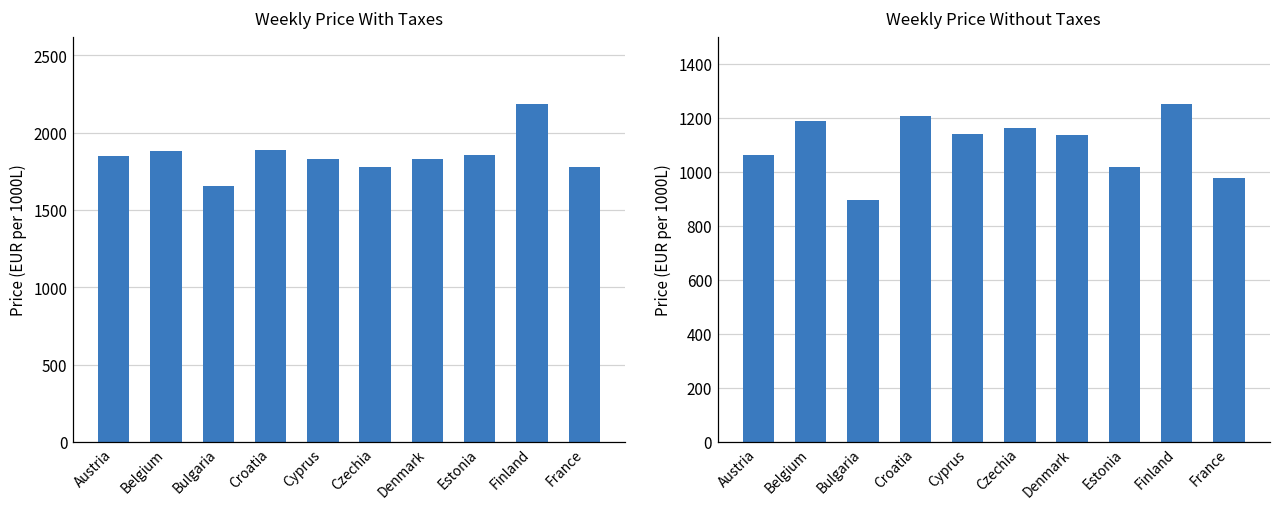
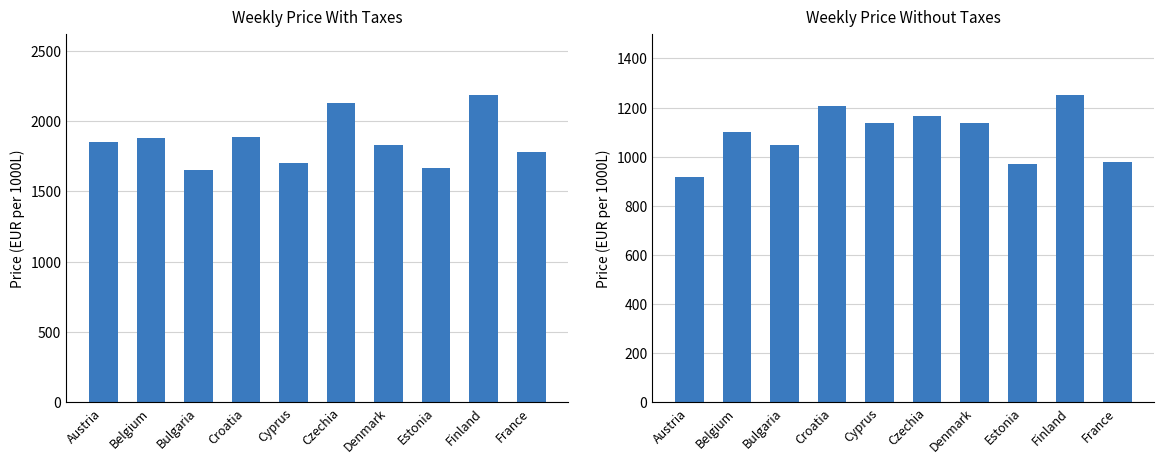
Weekly Price With Taxes, Cyprus: 1830 -> 1700
Weekly Price With Taxes, Czechia: 1780 -> 2130
Weekly Price With Taxes, Estonia: 1850 -> 1670
Weekly Price Without Taxes, Austria: 1060 -> 920
Weekly Price Without Taxes, Belgium: 1190 -> 1100
Weekly Price Without Taxes, Bulgaria: 900 -> 1050
Weekly Price Without Taxes, Estonia: 1020 -> 970
